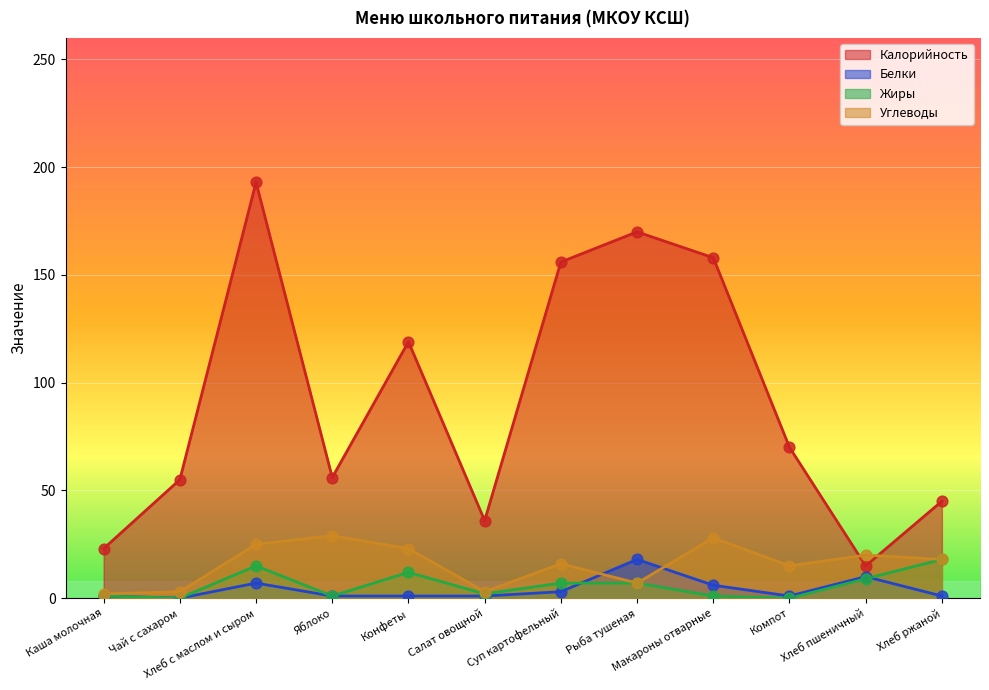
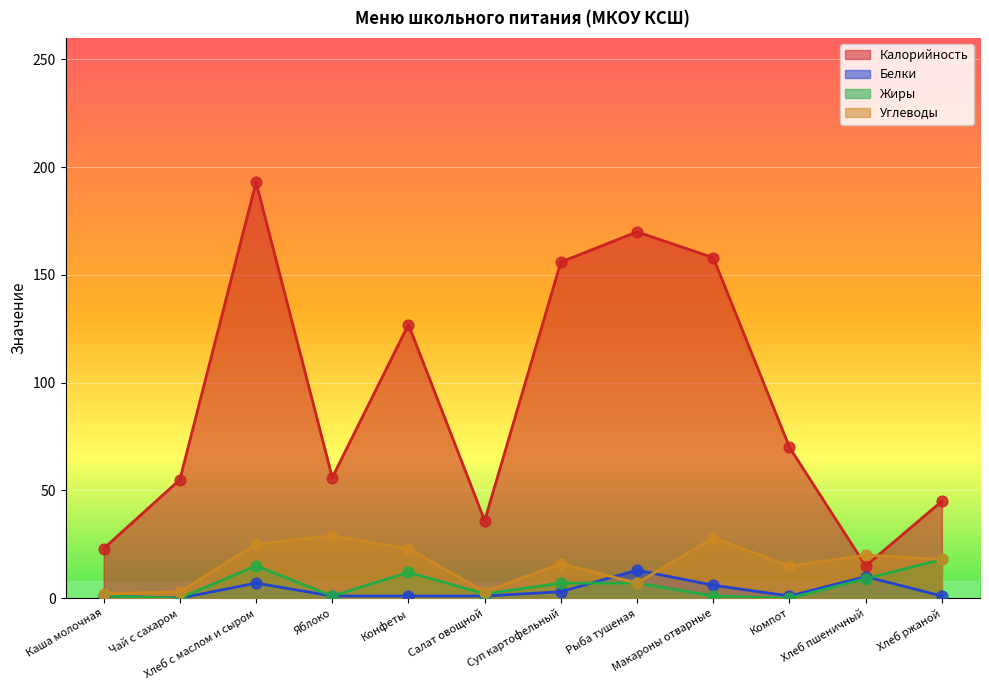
Калорийность, Конфеты: 119 -> 127
Белки, Рыба тушеная: 18 -> 13
